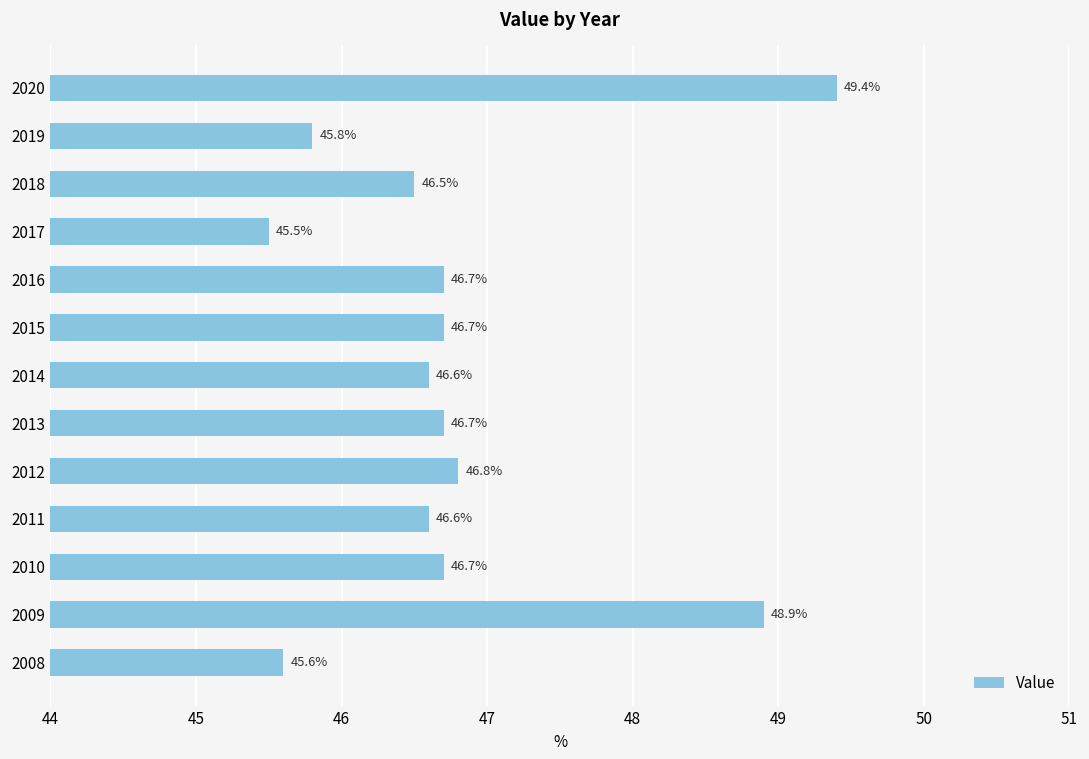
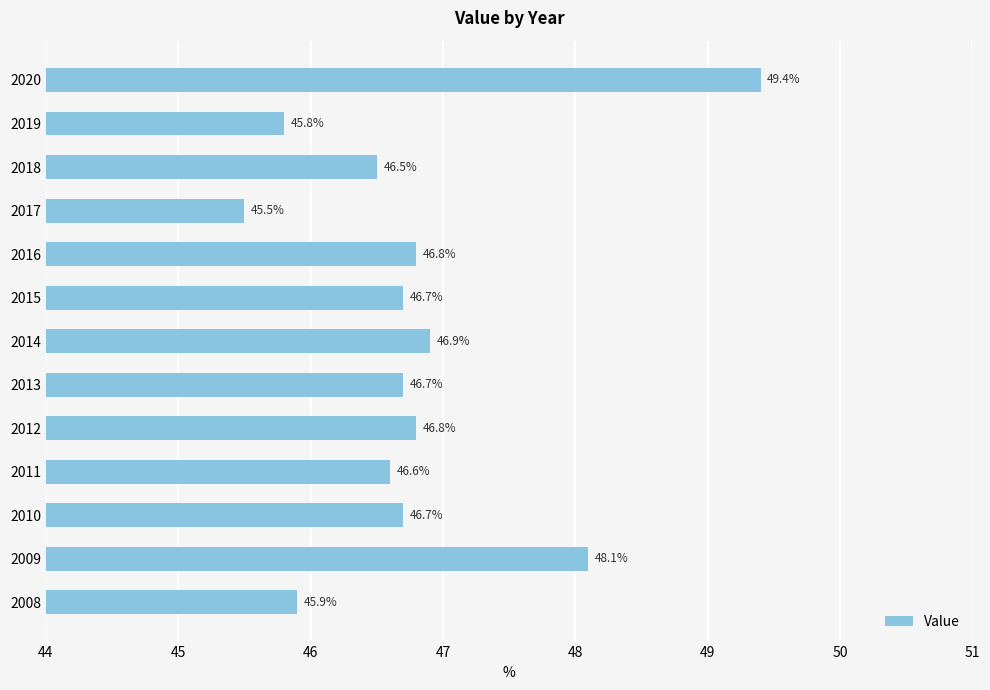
2016: 46.7% -> 46.8%
2014: 46.6% -> 46.9%
2009: 48.9% -> 48.1%
2008: 45.6% -> 45.9%
